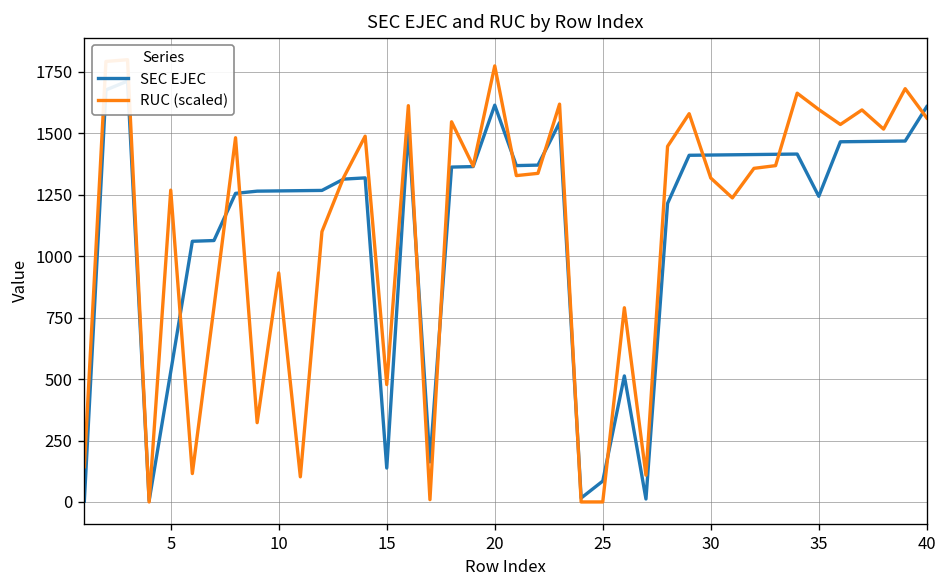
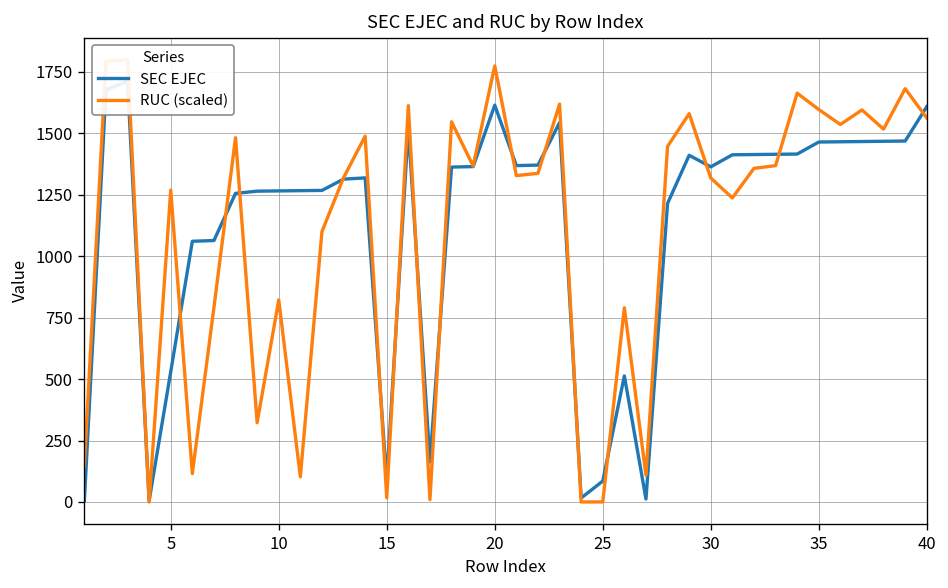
RUC (scaled), 10: 930 -> 820
SEC EJEC, 15: 140 -> 90
RUC (scaled), 15: 480 -> 20
SEC EJEC, 30: 1410 -> 1360
SEC EJEC, 35: 1240 -> 1470
